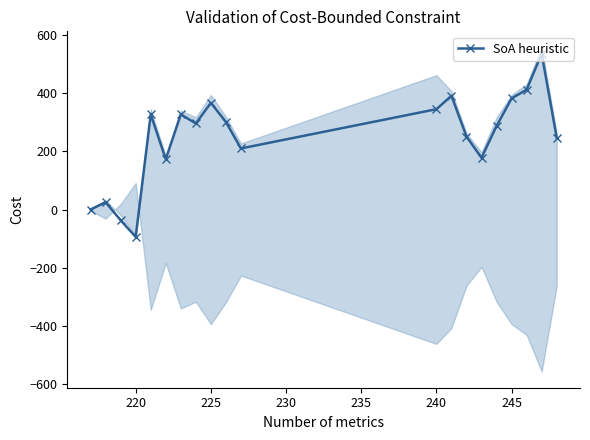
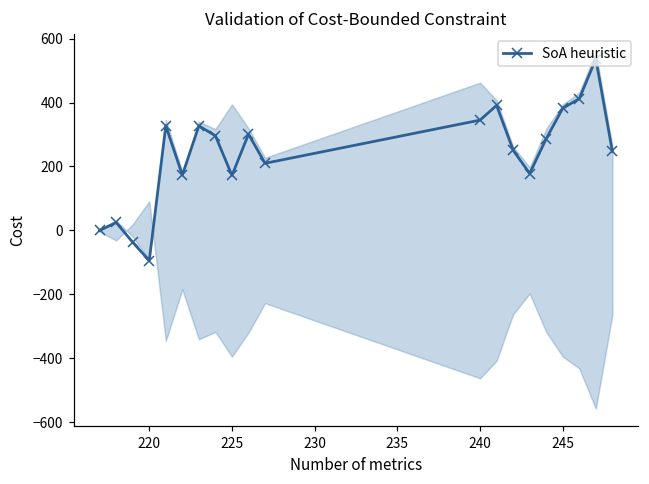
SoA heuristic, 225: 370 -> 170
